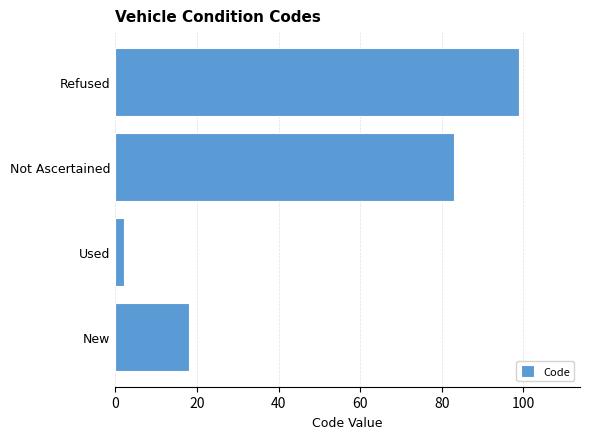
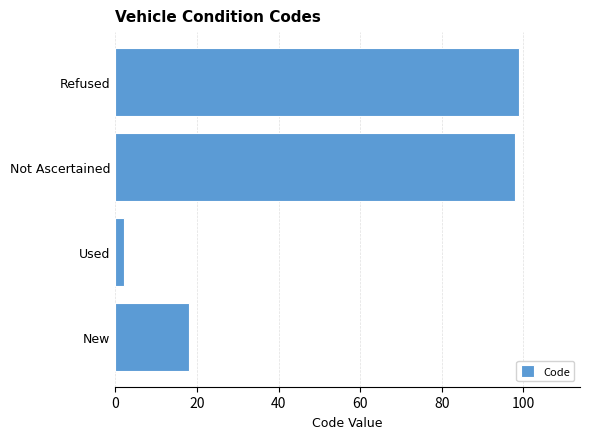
Not Ascertained: 83 -> 98
